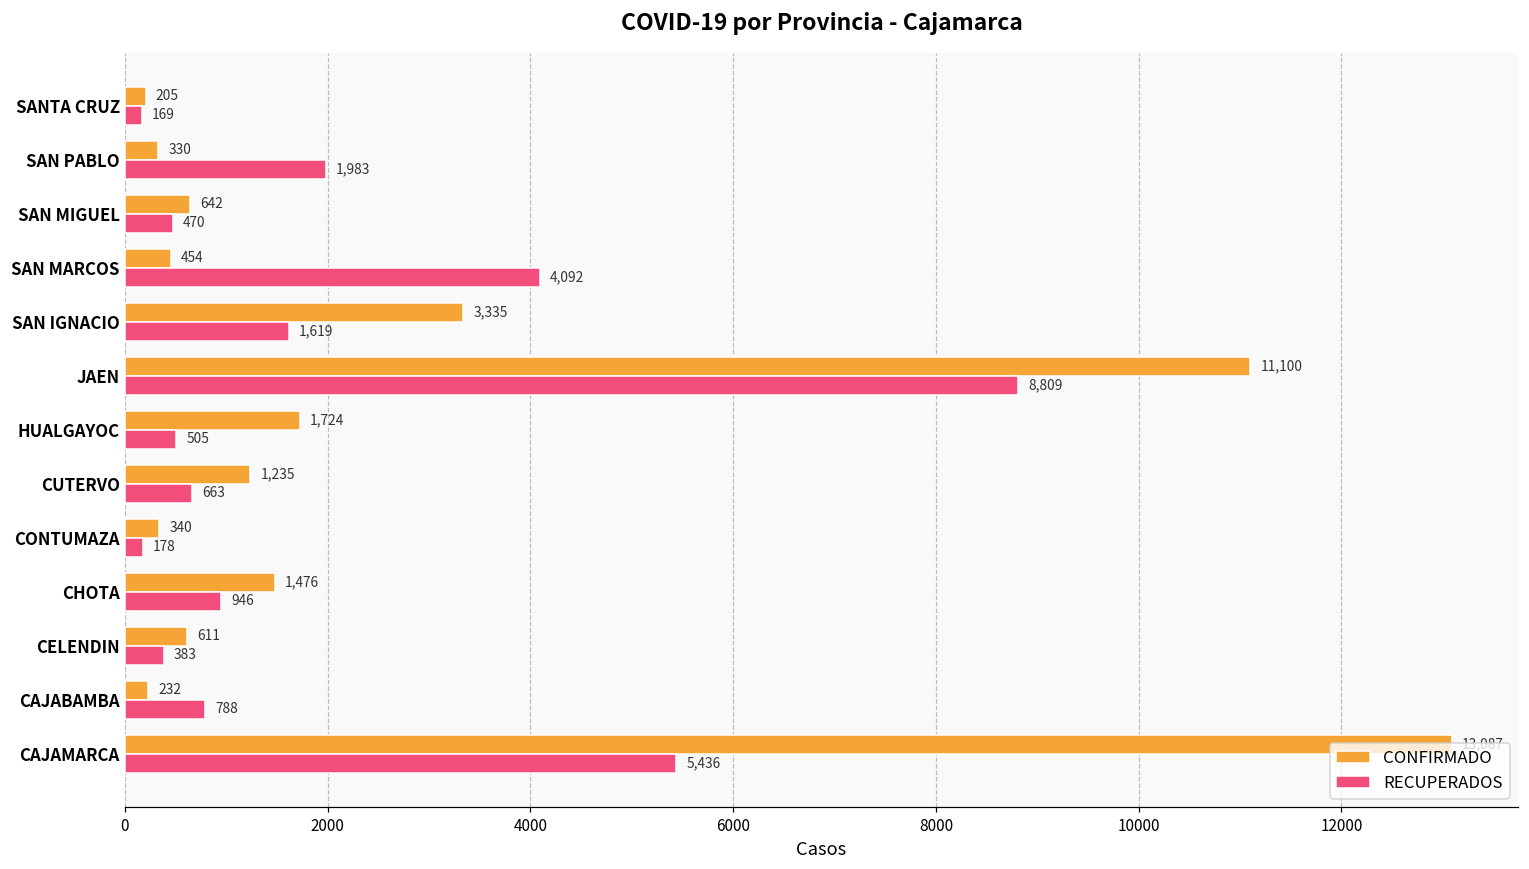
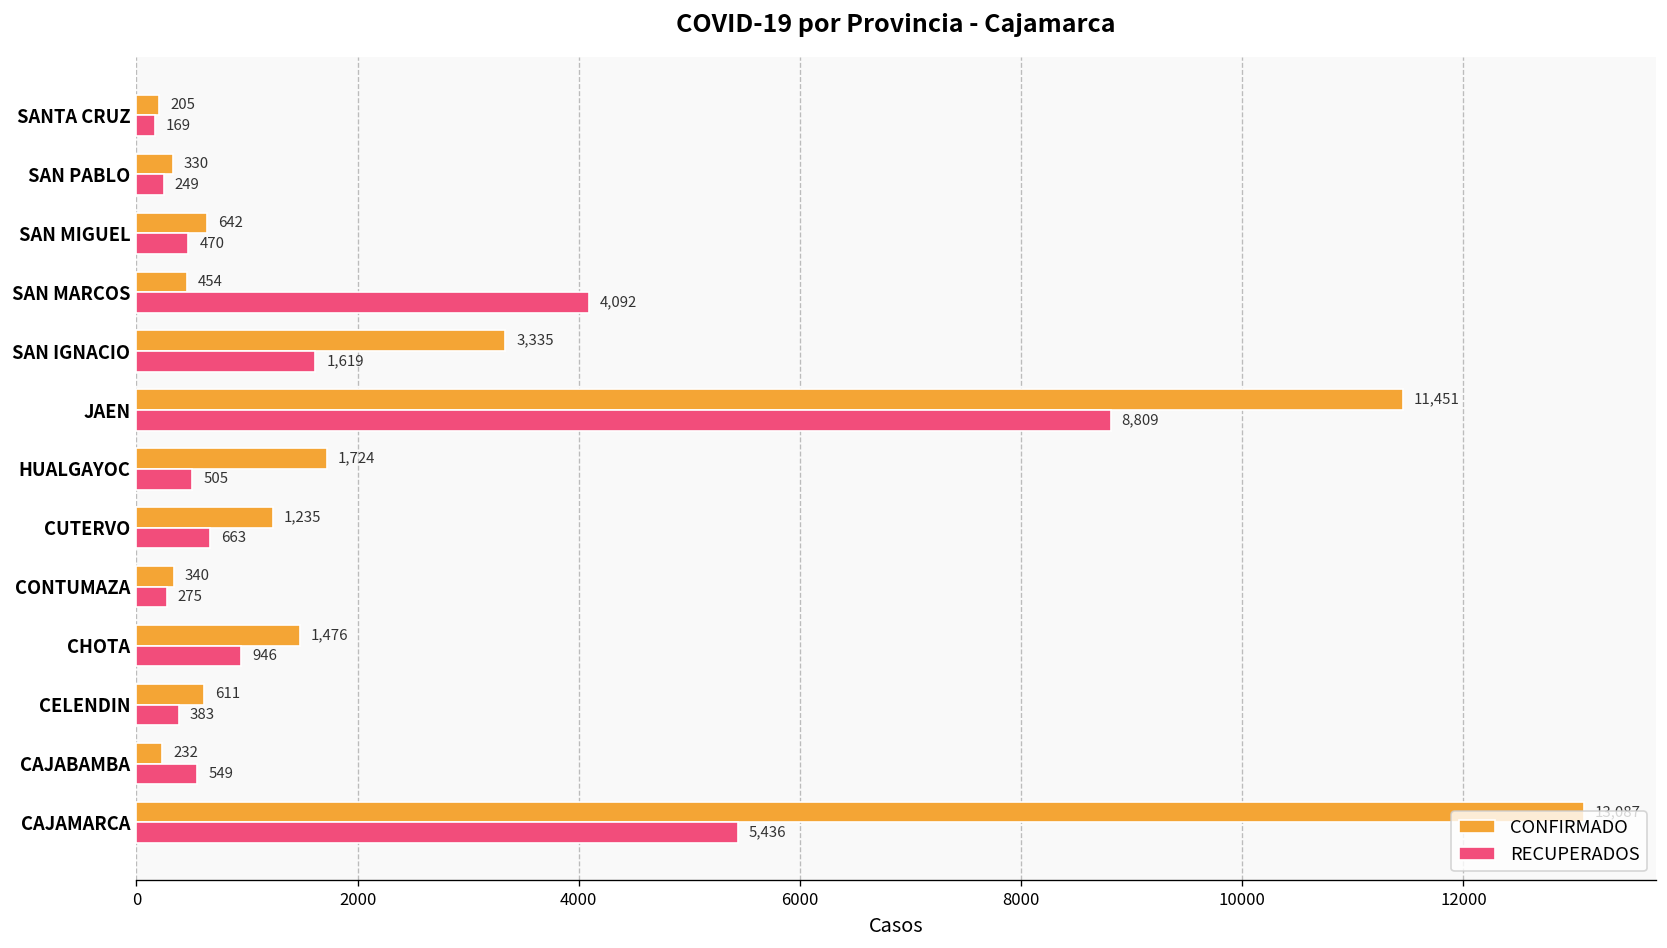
RECUPERADOS, SAN PABLO: 1,983 -> 249
CONFIRMADO, JAEN: 11,100 -> 11,451
RECUPERADOS, CONTUMAZA: 178 -> 275
RECUPERADOS, CAJABAMBA: 788 -> 549
